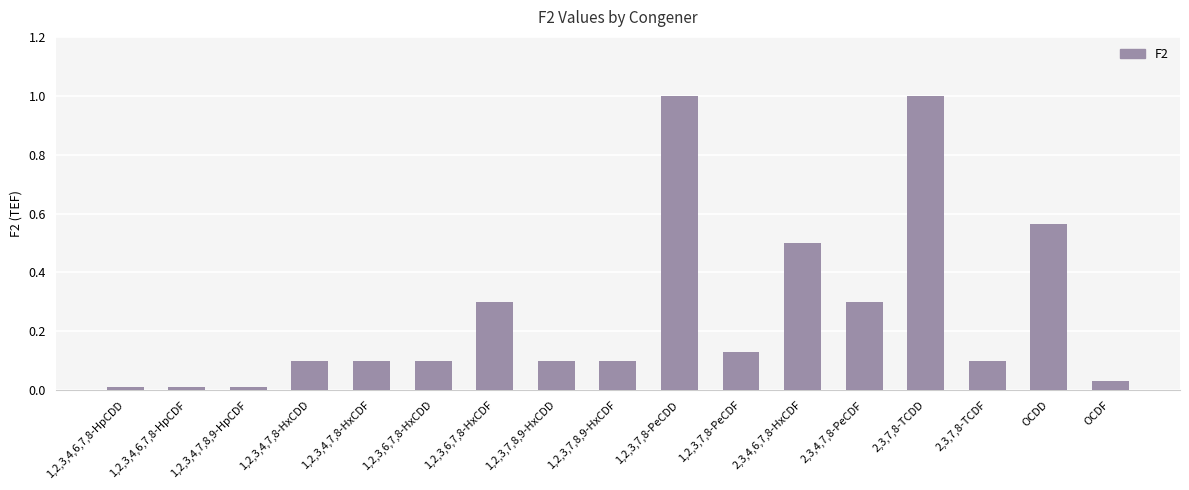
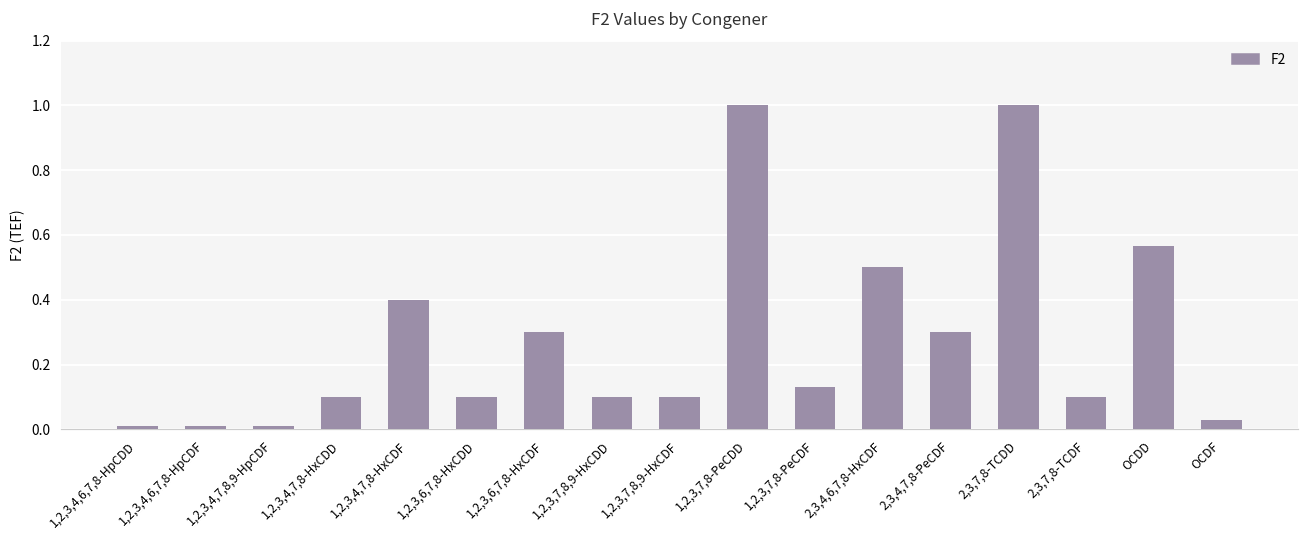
1,2,3,4,7,8-HxCDF: 0.1 -> 0.4
